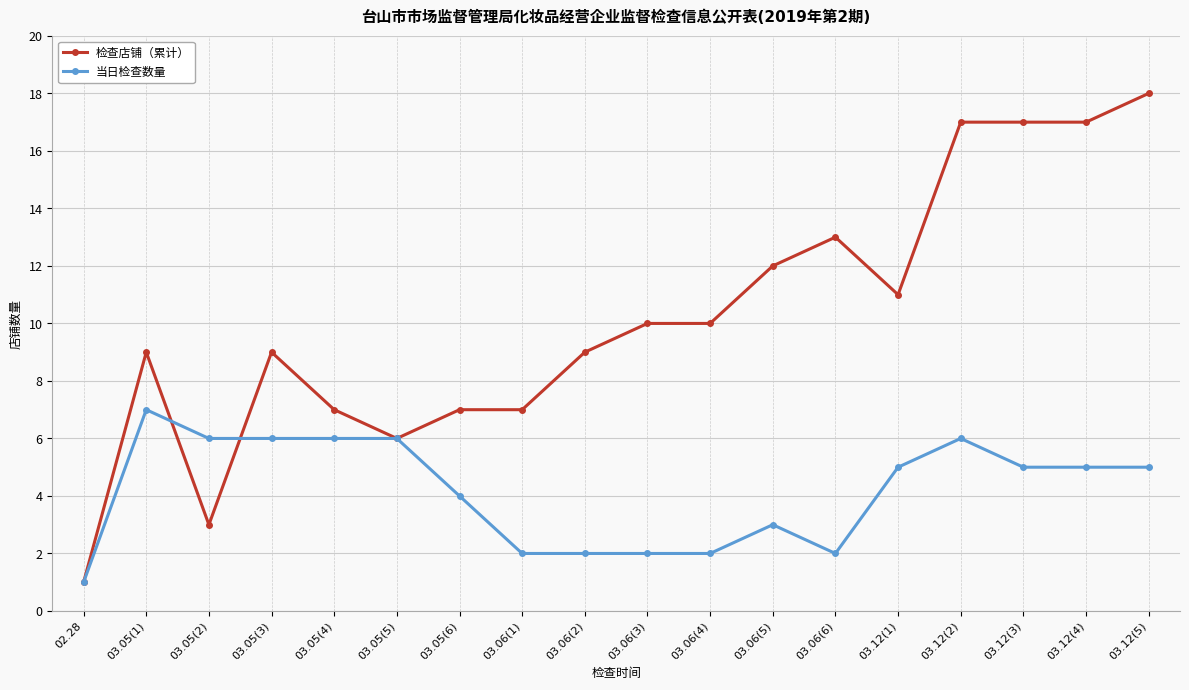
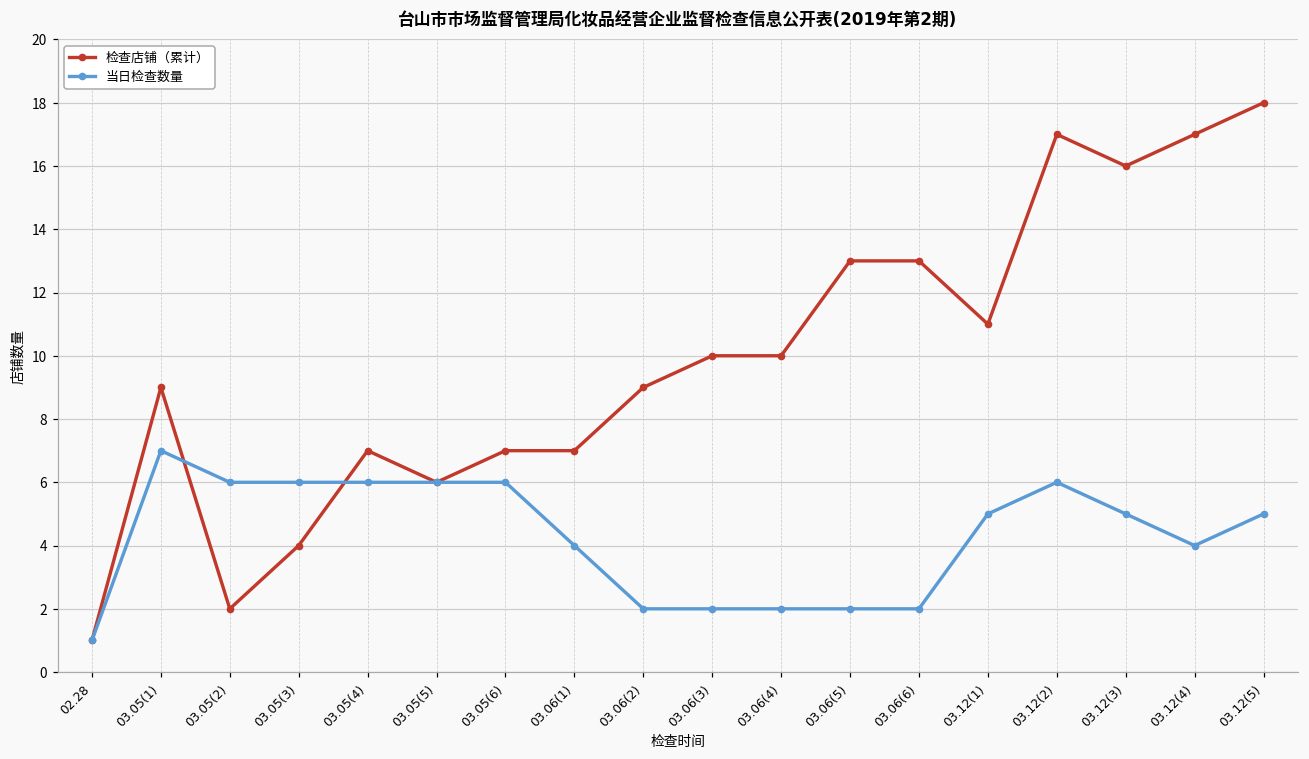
检查店铺（累计）, 03.05(2): 3 -> 2
检查店铺（累计）, 03.05(3): 9 -> 4
当日检查数量, 03.05(6): 4 -> 6
当日检查数量, 03.06(1): 2 -> 4
检查店铺（累计）, 03.06(5): 12 -> 13
当日检查数量, 03.06(5): 3 -> 2
检查店铺（累计）, 03.12(3): 17 -> 16
当日检查数量, 03.12(4): 5 -> 4
